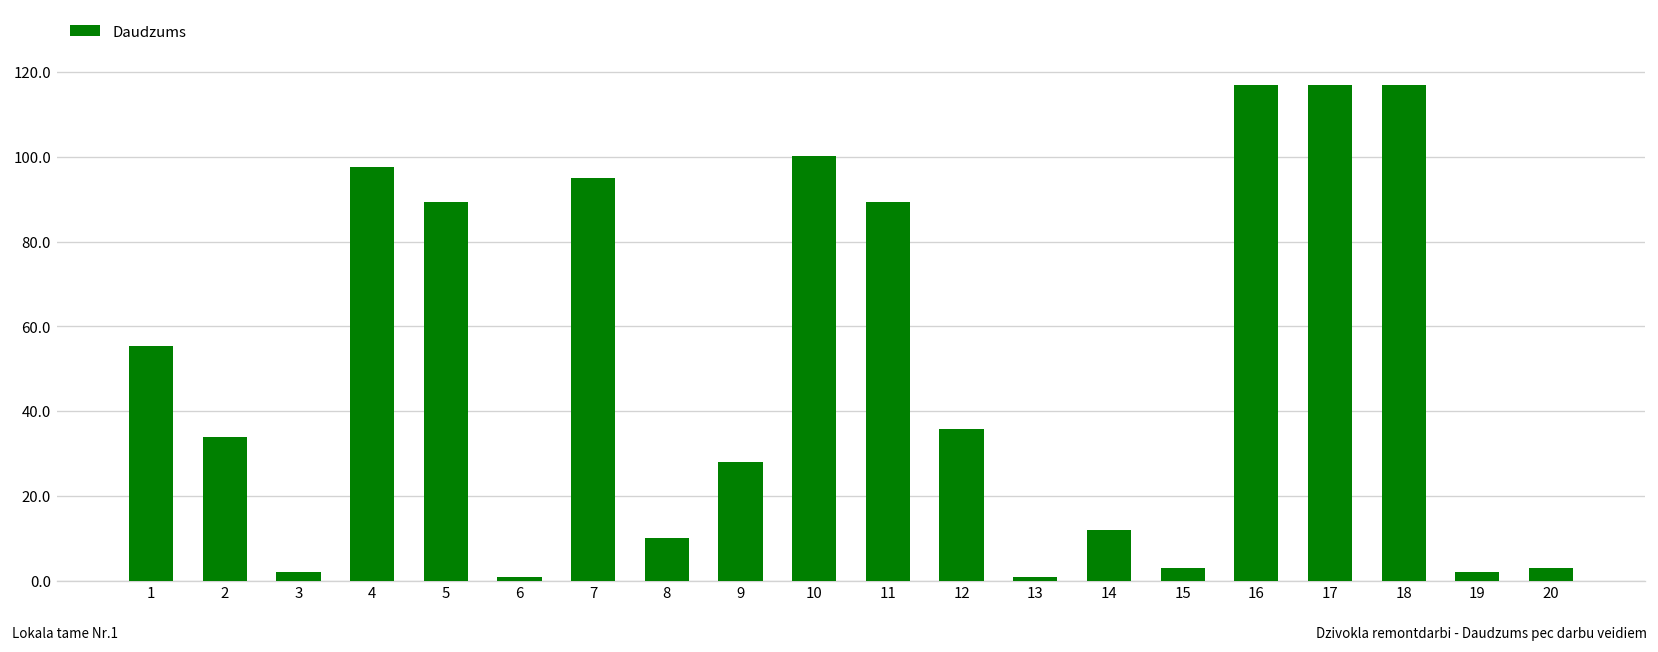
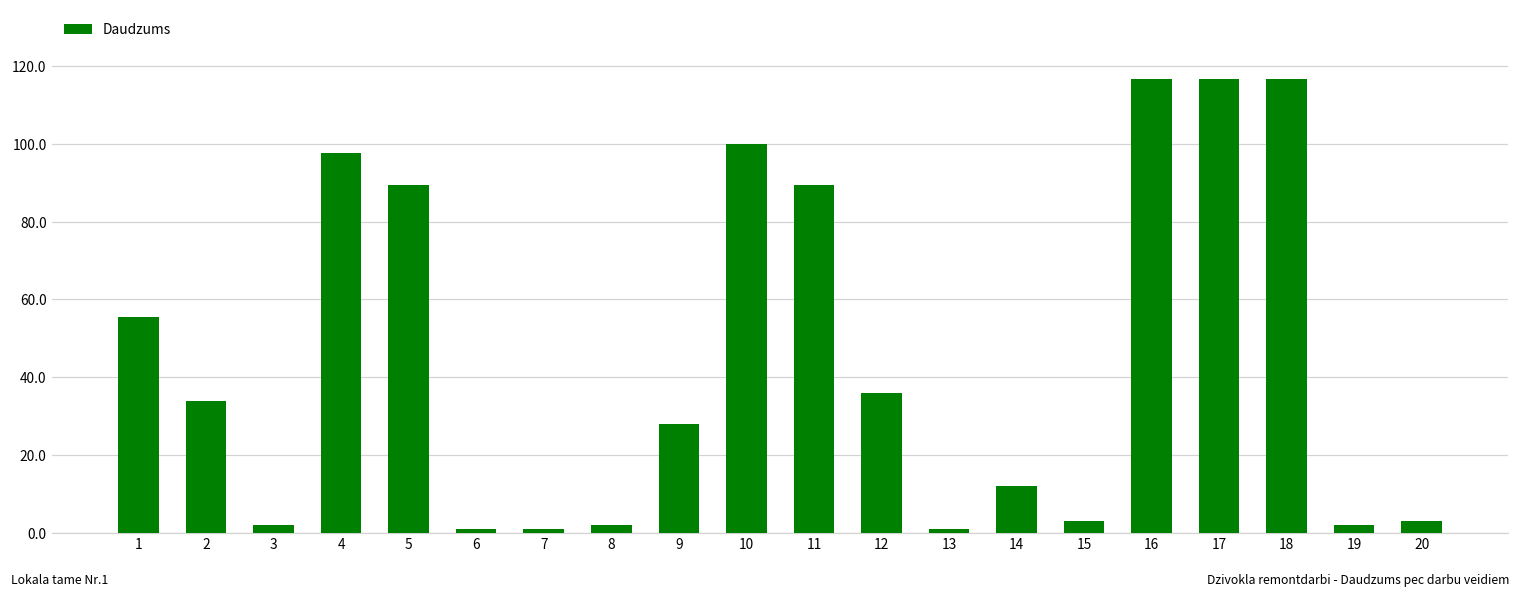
7: 95 -> 1
8: 10 -> 2
